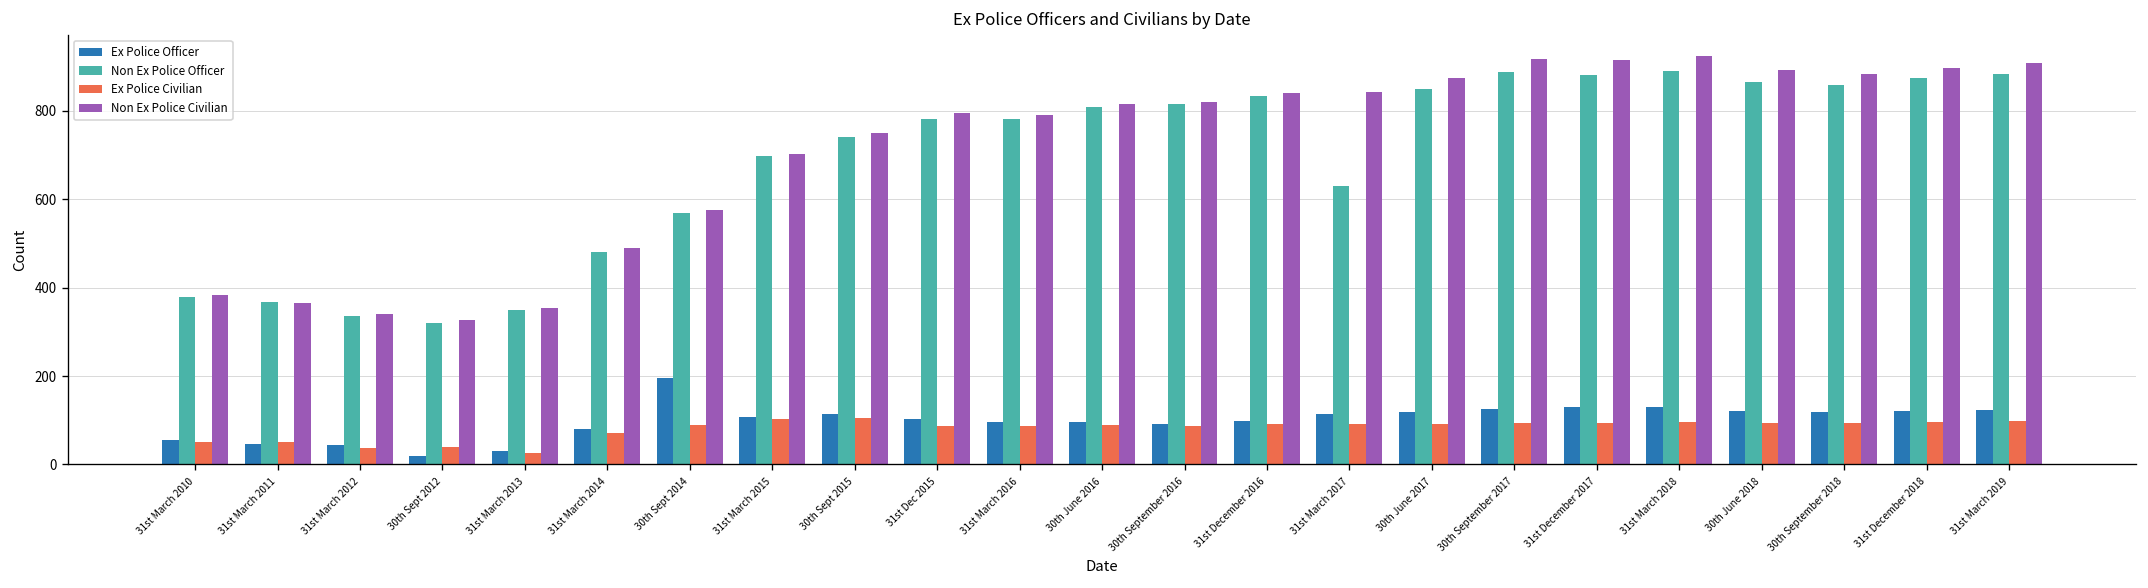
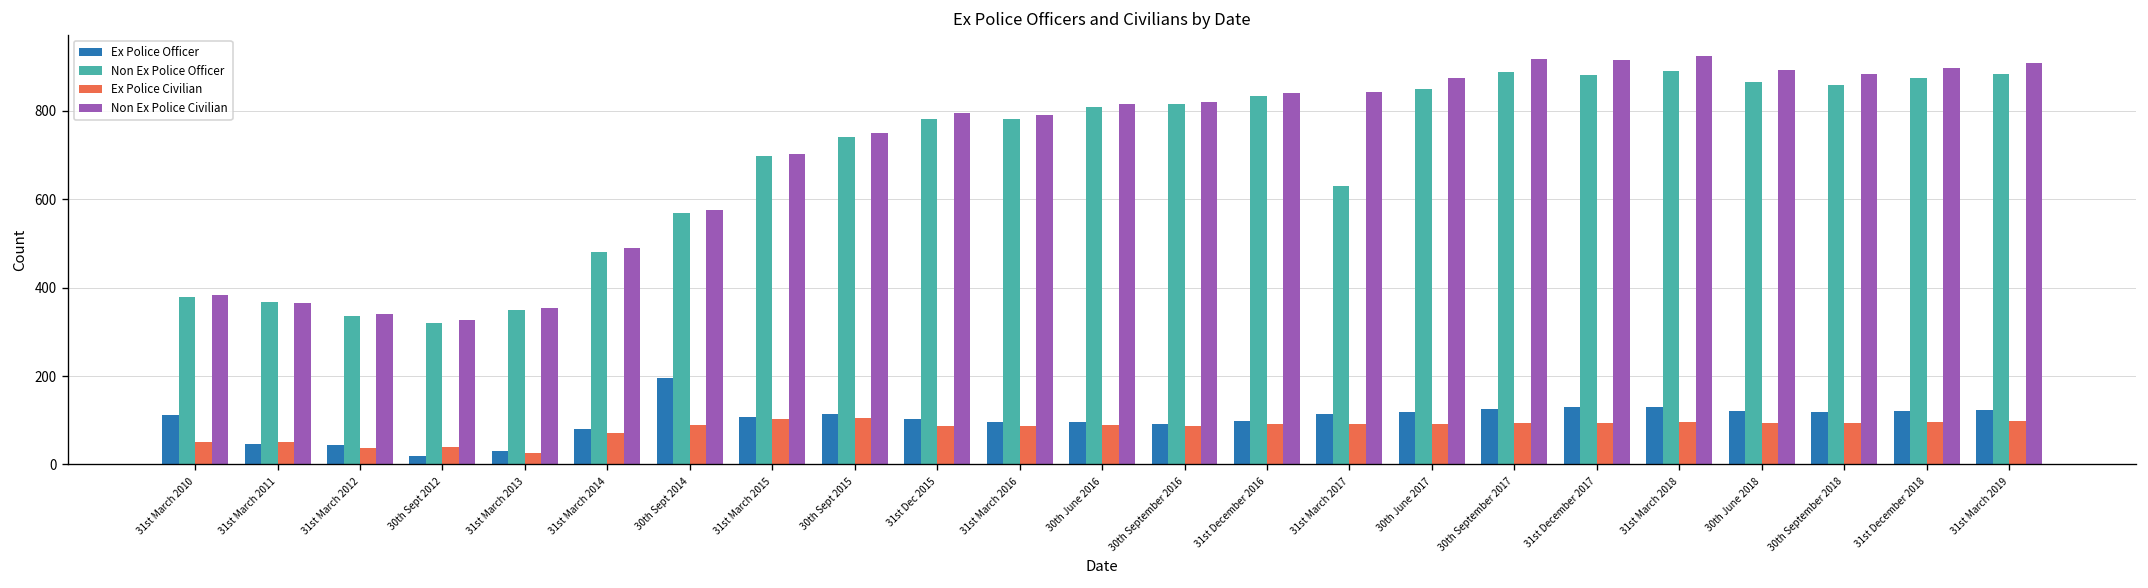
Ex Police Officer, 31st March 2010: 60 -> 110
